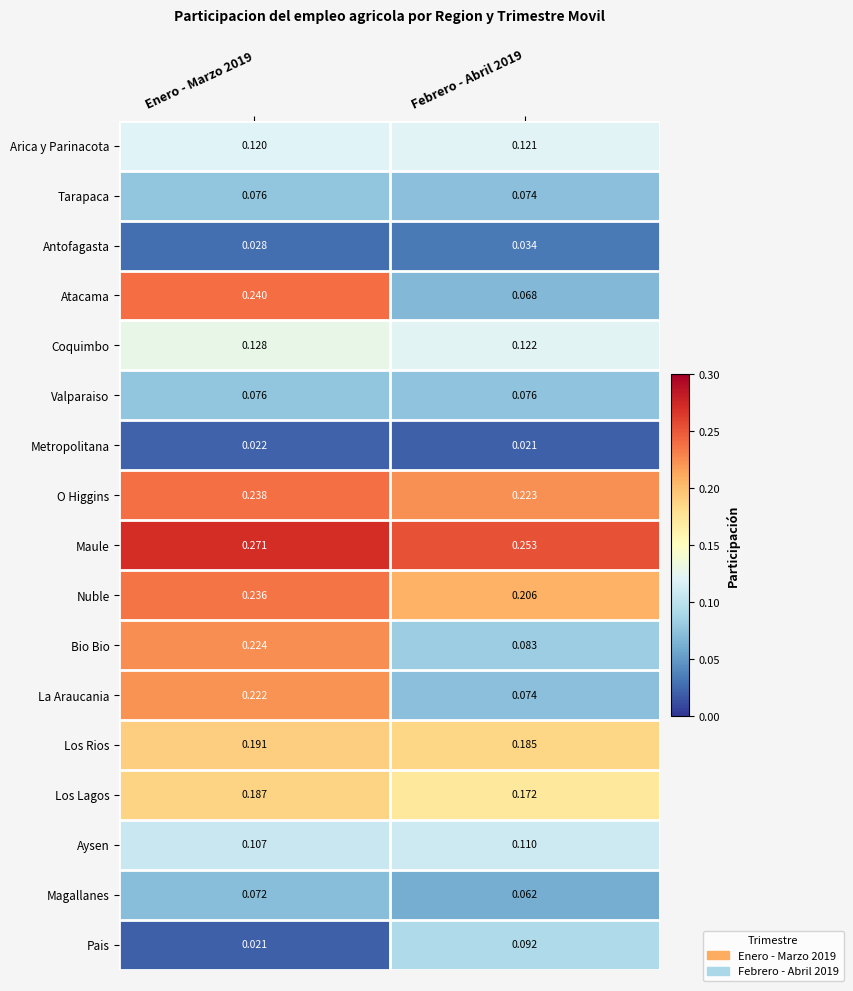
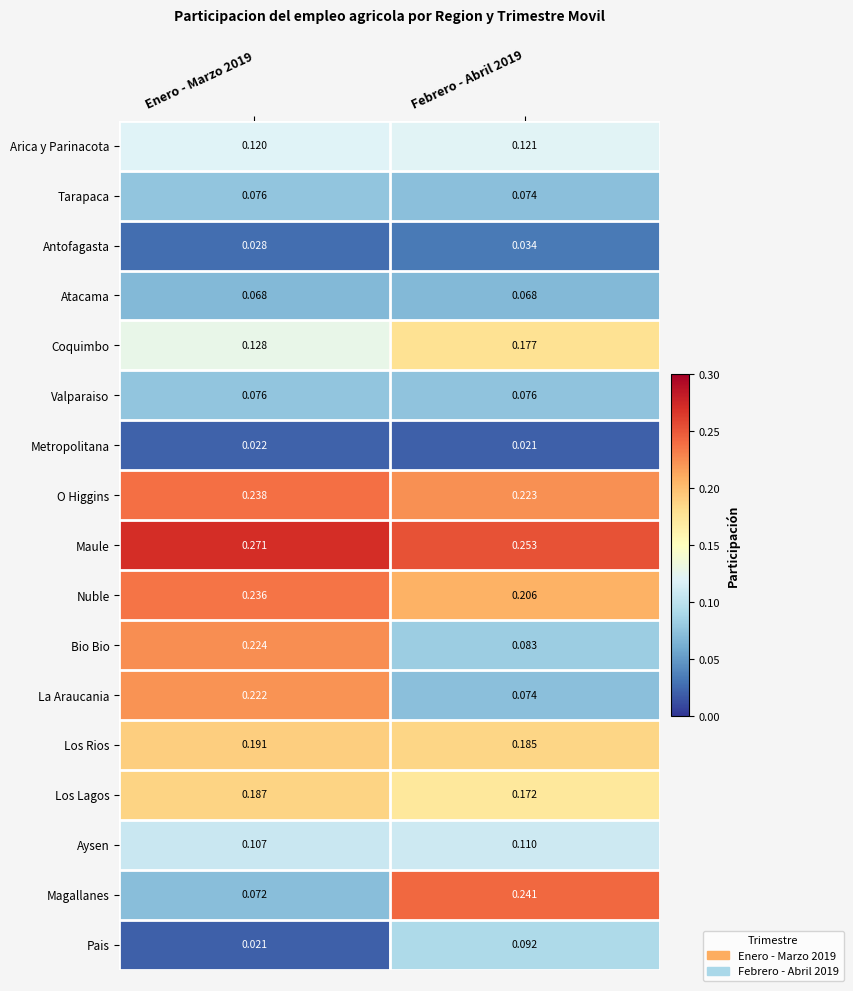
Atacama, Enero - Marzo 2019: 0.240 -> 0.068
Coquimbo, Febrero - Abril 2019: 0.122 -> 0.177
Magallanes, Febrero - Abril 2019: 0.062 -> 0.241
